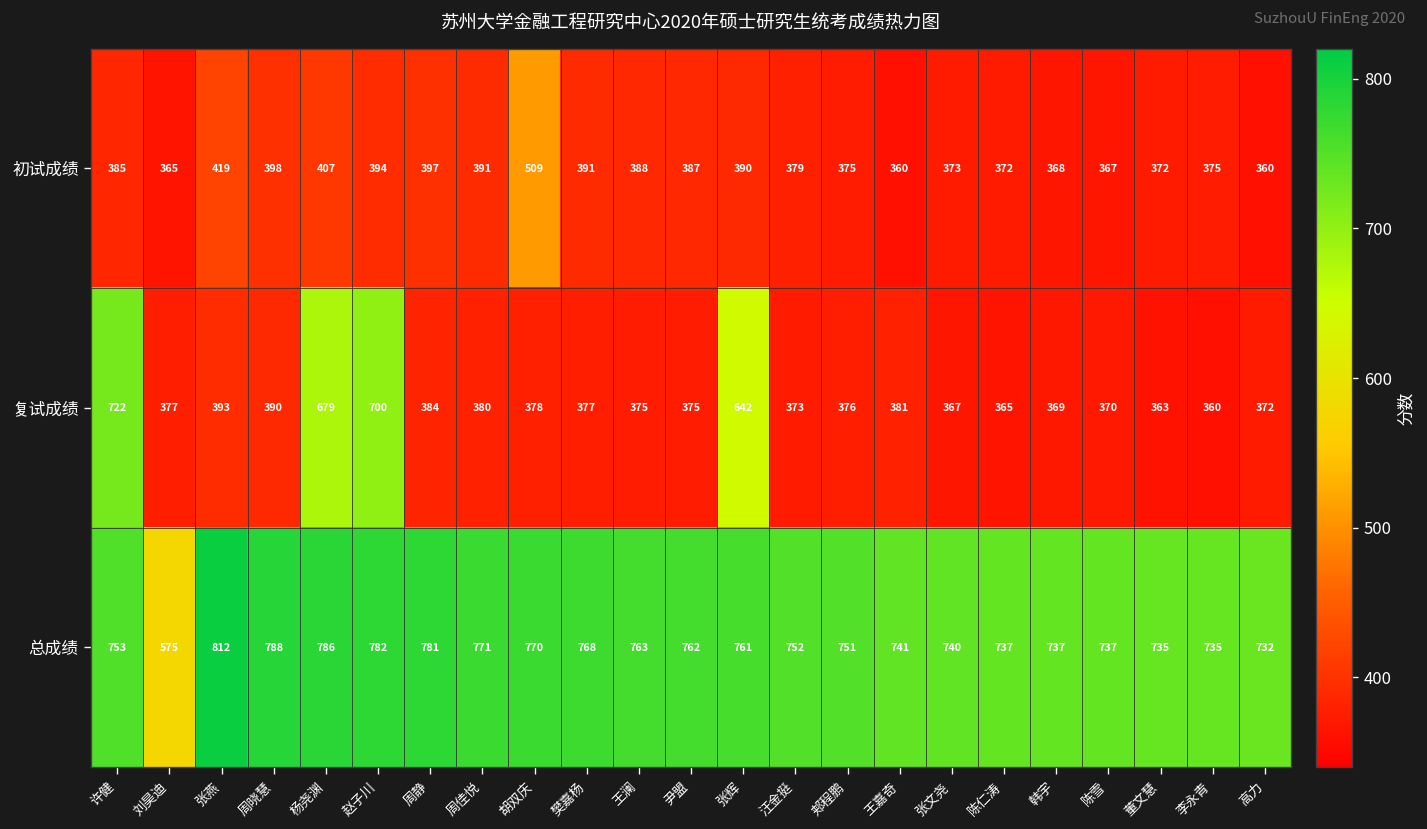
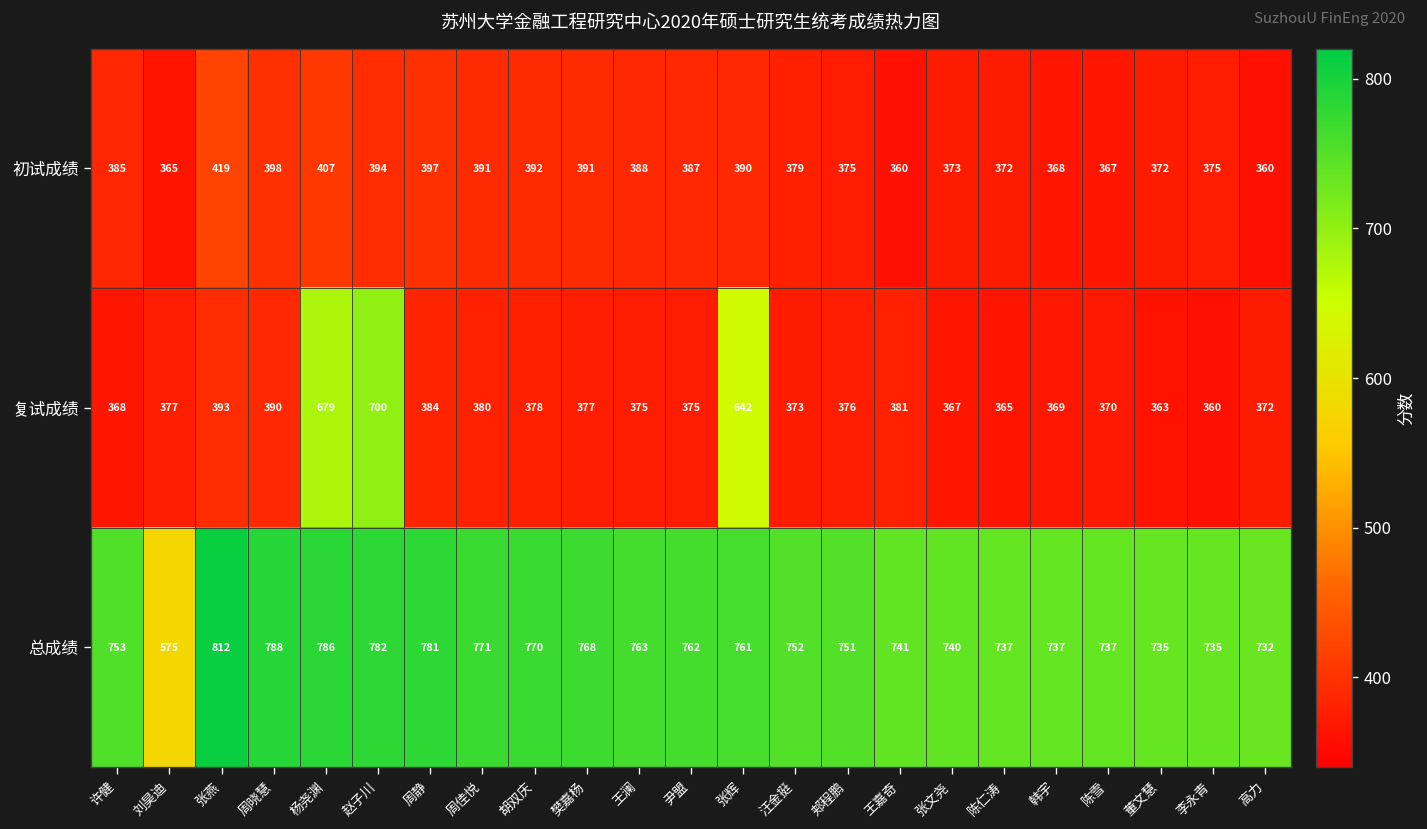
初试成绩, 胡双庆: 509 -> 392
复试成绩, 许健: 722 -> 368
